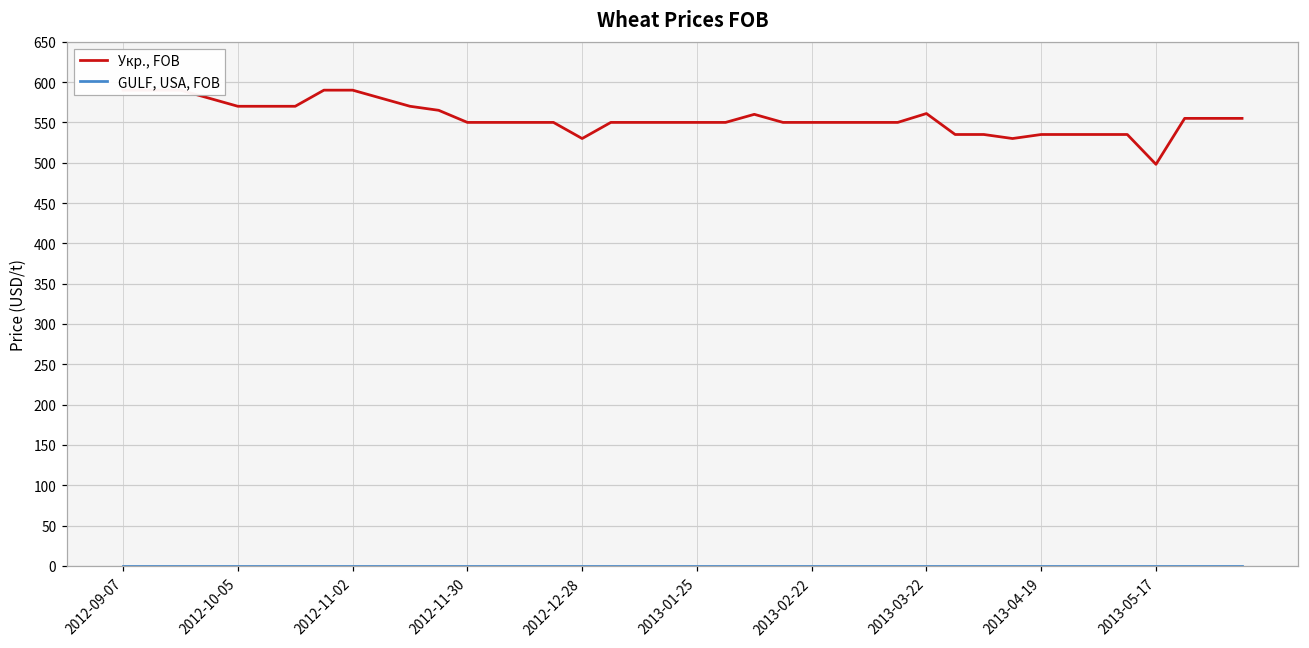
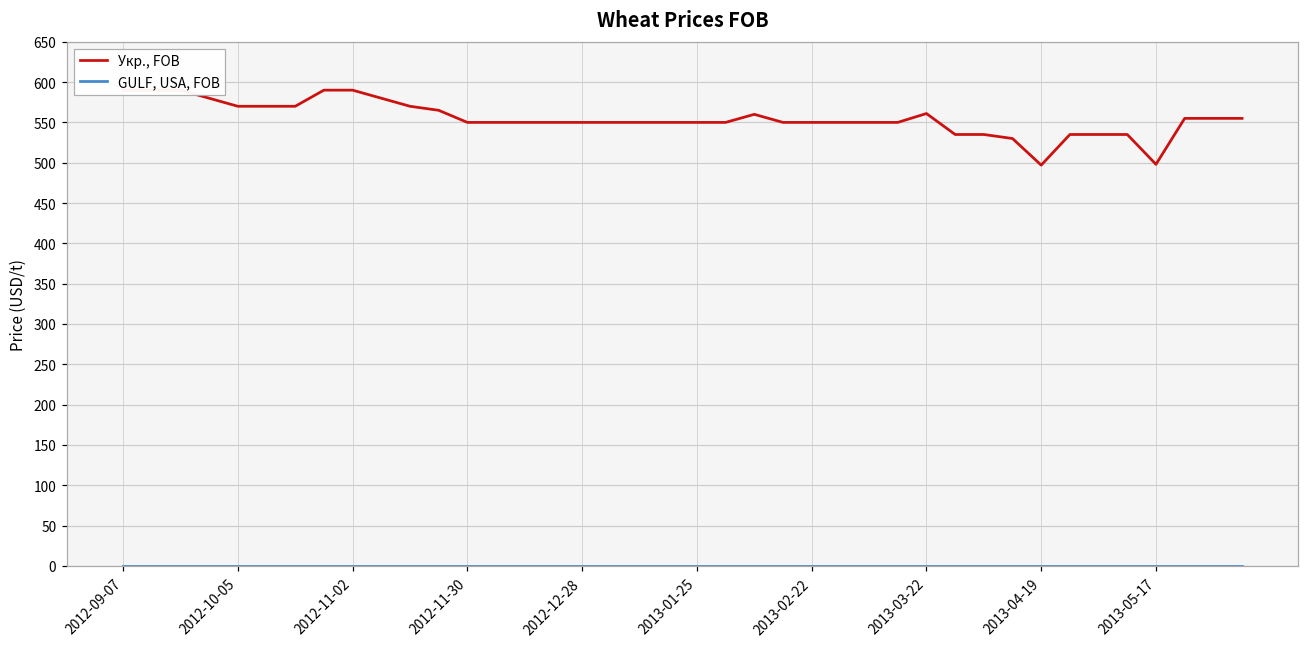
Укр., FOB, 2012-12-28: 530 -> 550
Укр., FOB, 2013-04-19: 540 -> 500
